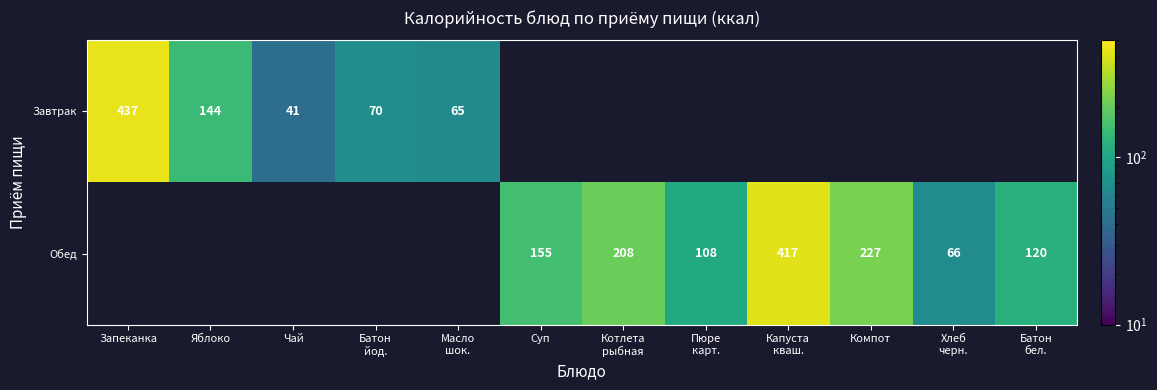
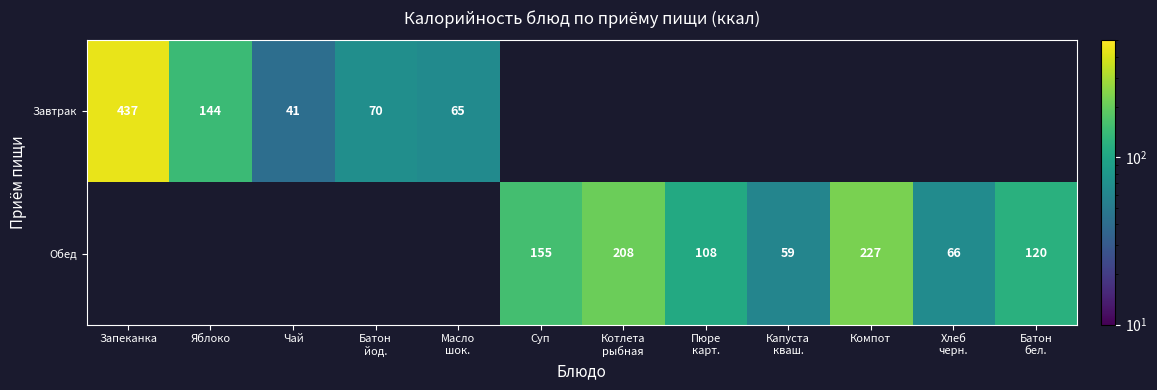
Обед, Капуста кваш.: 417 -> 59
